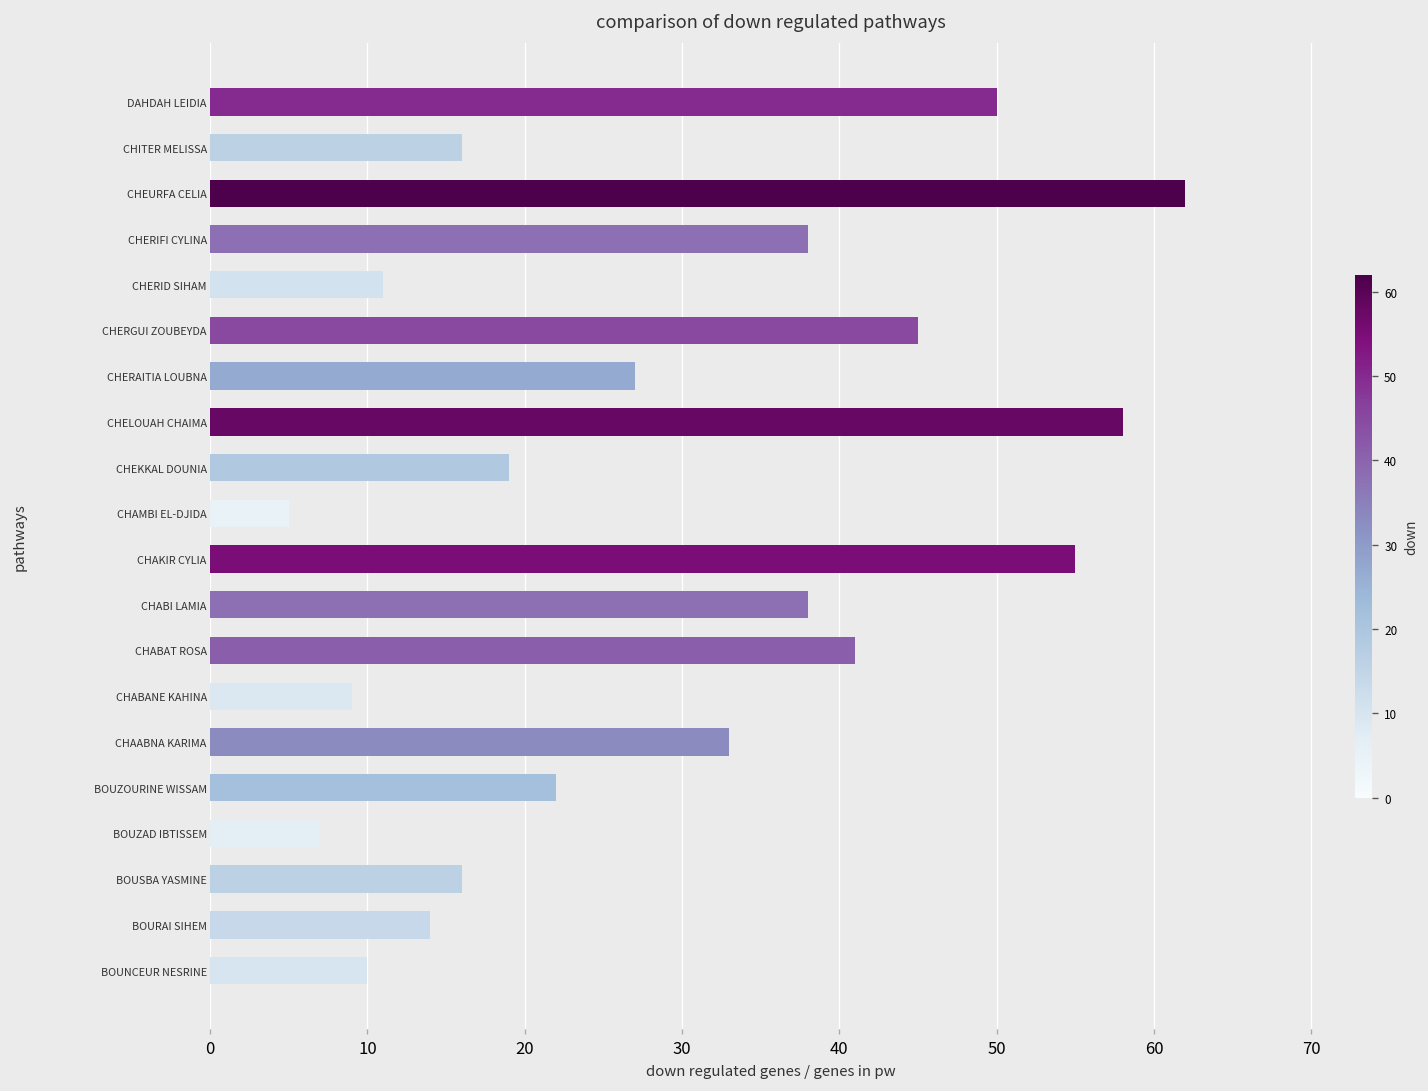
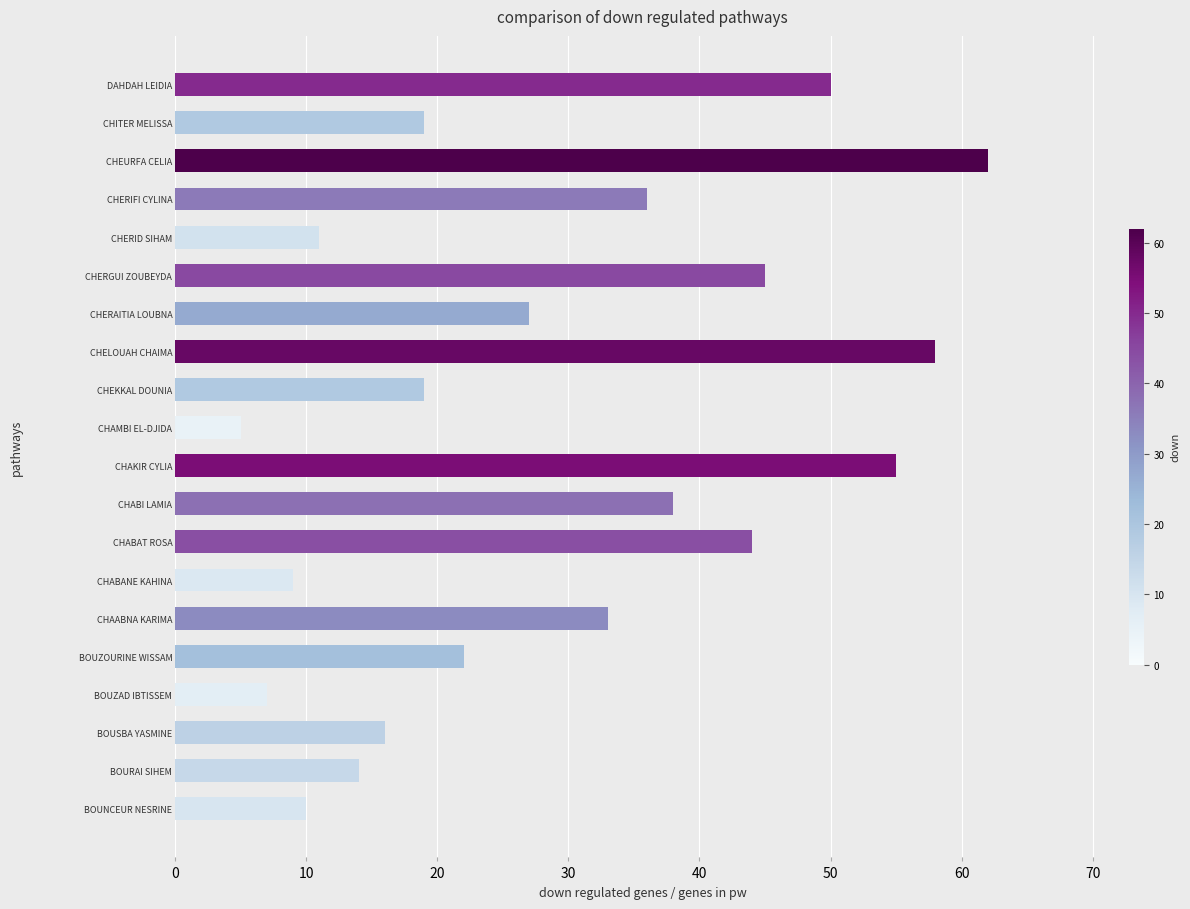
CHITER MELISSA: 16 -> 19
CHERIFI CYLINA: 38 -> 36
CHABAT ROSA: 41 -> 44
